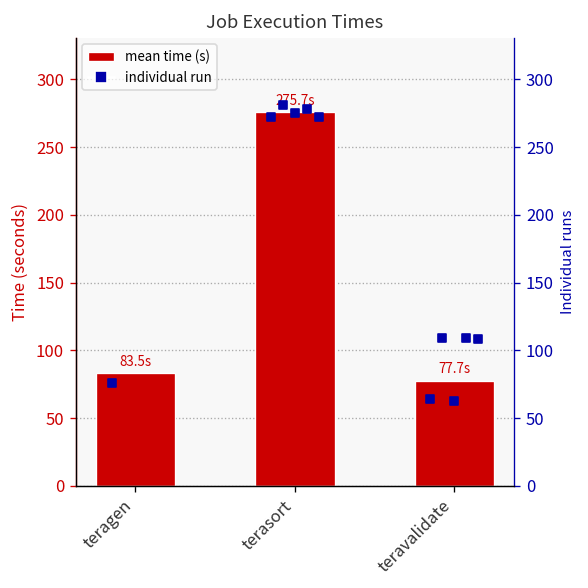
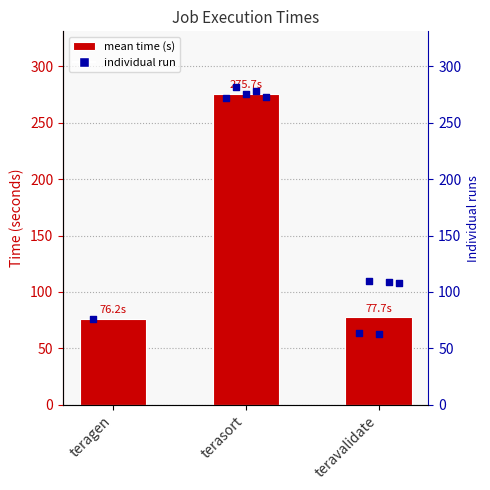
mean time (s), teragen: 83.5s -> 76.2s
